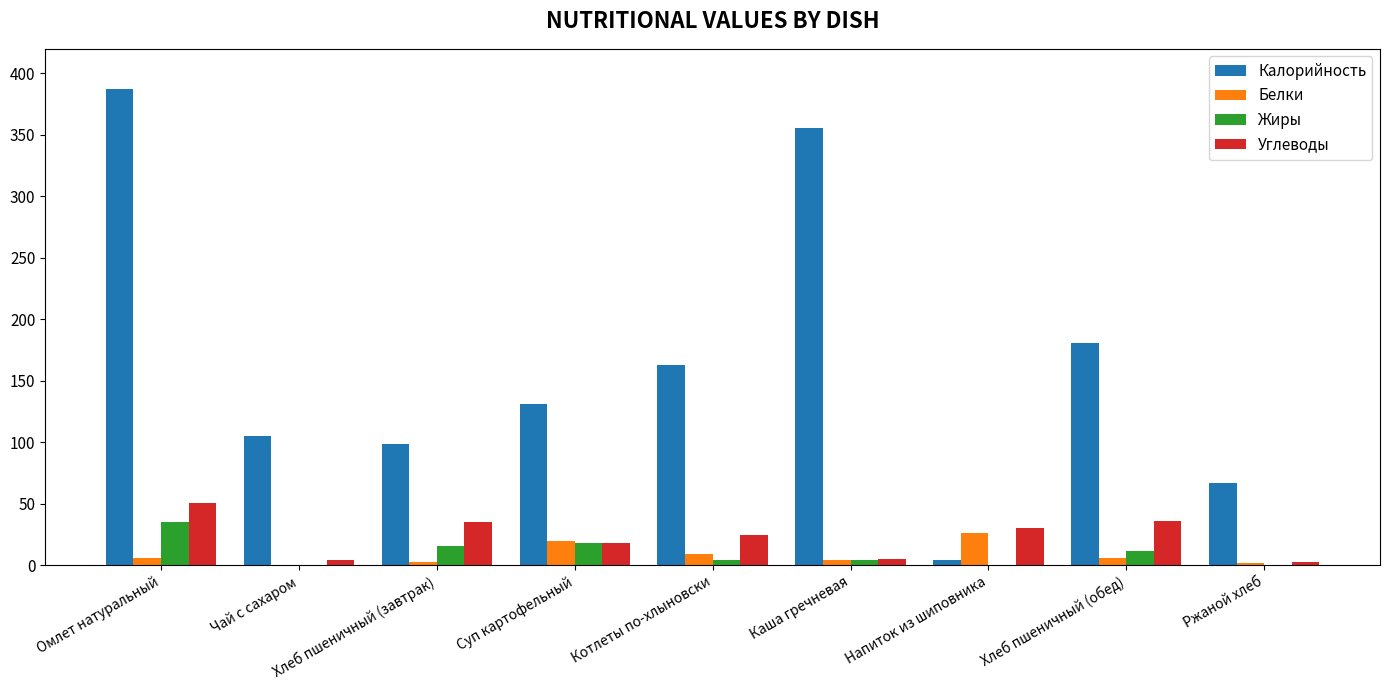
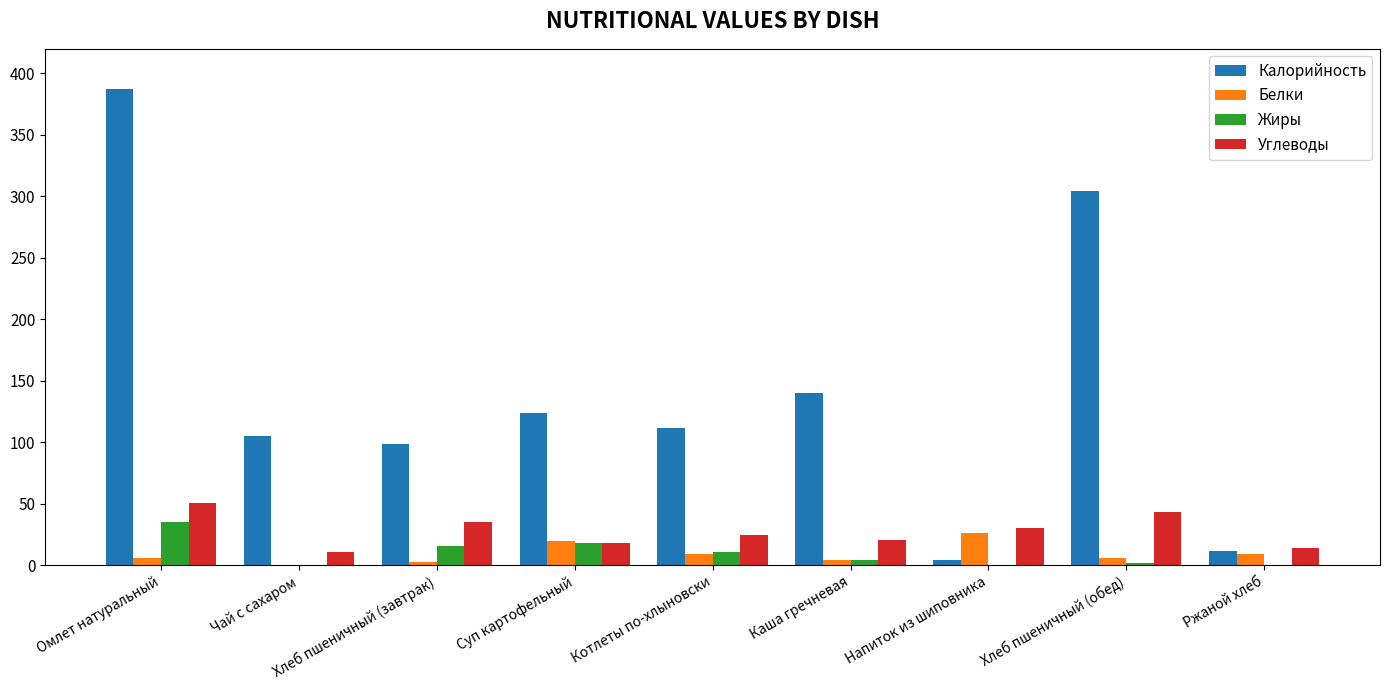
Углеводы, Чай с сахаром: 4 -> 11
Калорийность, Суп картофельный: 131 -> 124
Калорийность, Котлеты по-хлыновски: 163 -> 112
Жиры, Котлеты по-хлыновски: 4 -> 11
Калорийность, Каша гречневая: 356 -> 140
Углеводы, Каша гречневая: 5 -> 21
Калорийность, Хлеб пшеничный (обед): 181 -> 304
Жиры, Хлеб пшеничный (обед): 12 -> 2
Углеводы, Хлеб пшеничный (обед): 36 -> 43
Калорийность, Ржаной хлеб: 67 -> 12
Белки, Ржаной хлеб: 2 -> 9
Углеводы, Ржаной хлеб: 3 -> 14
